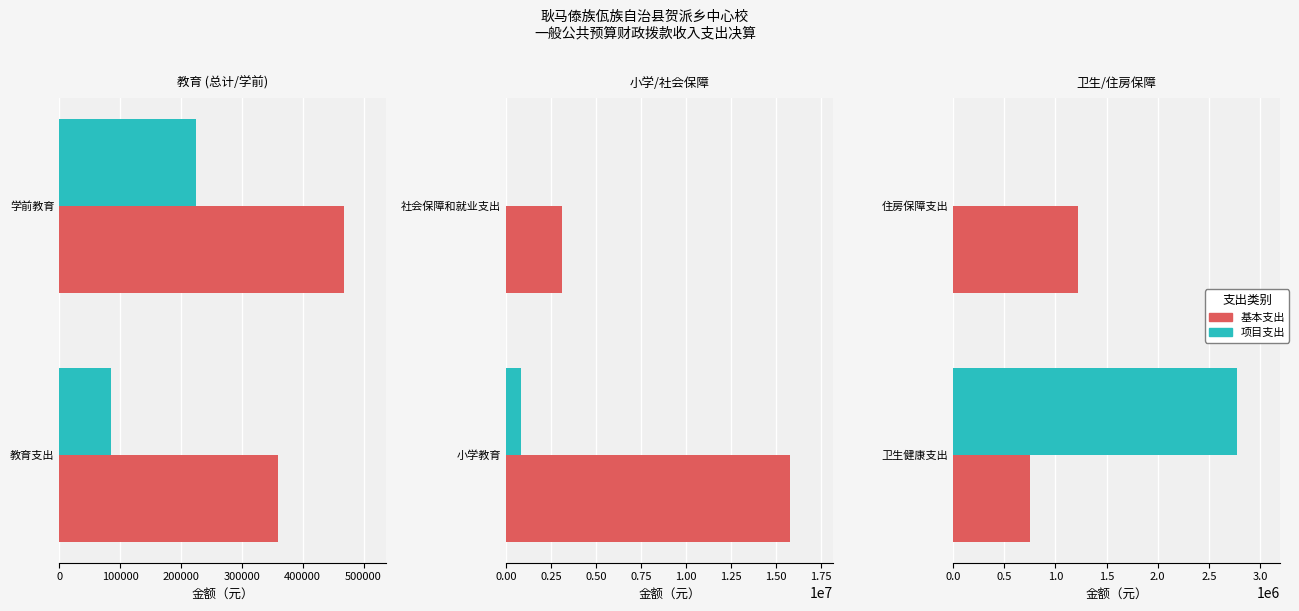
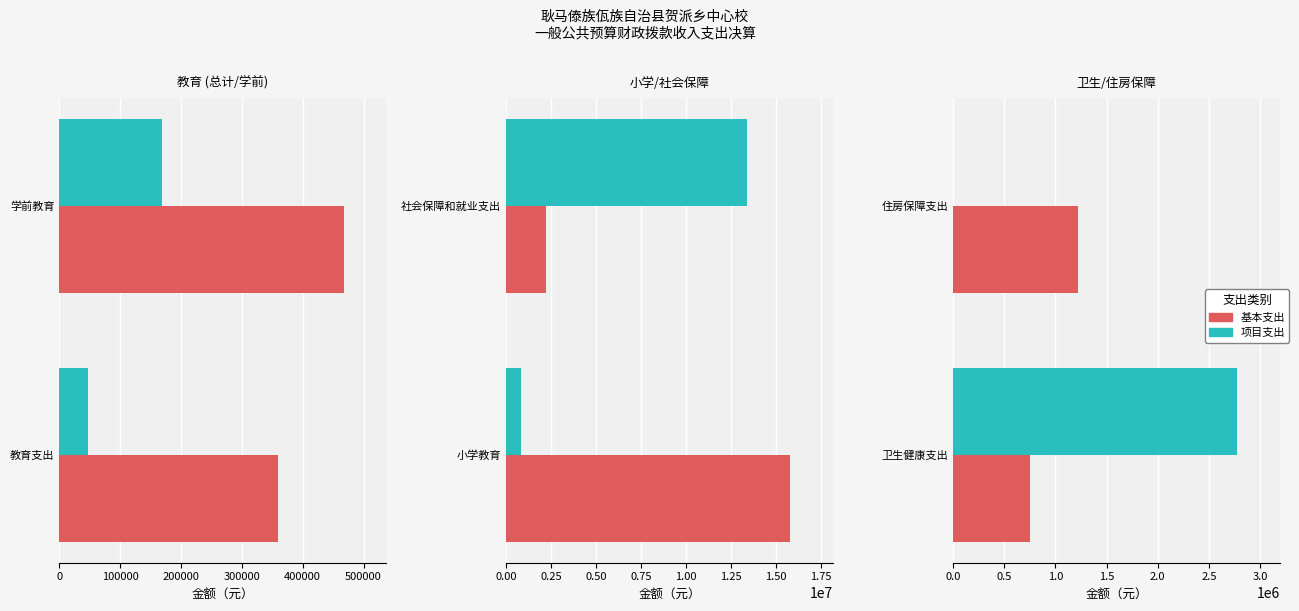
教育 (总计/学前), 项目支出, 学前教育: 230000 -> 170000
教育 (总计/学前), 项目支出, 教育支出: 80000 -> 50000
小学/社会保障, 项目支出, 社会保障和就业支出: 0 -> 13400000
小学/社会保障, 基本支出, 社会保障和就业支出: 3100000 -> 2200000
